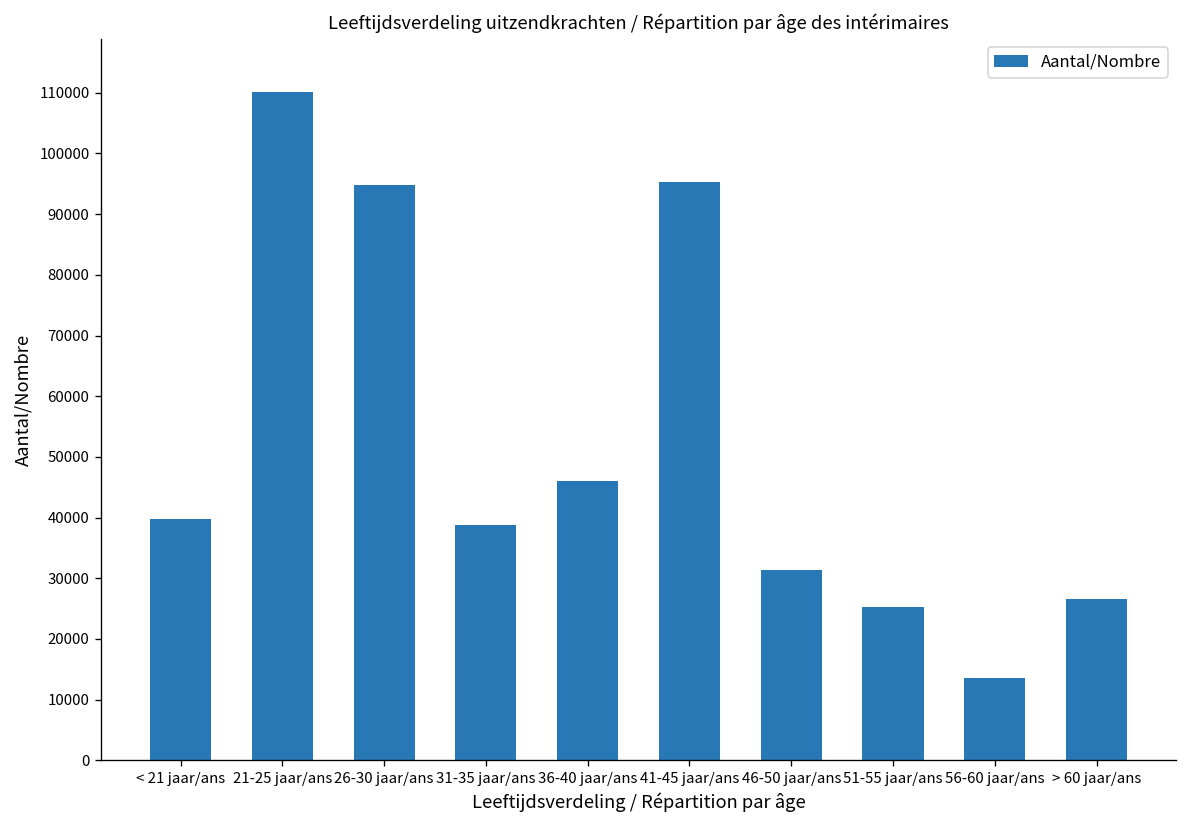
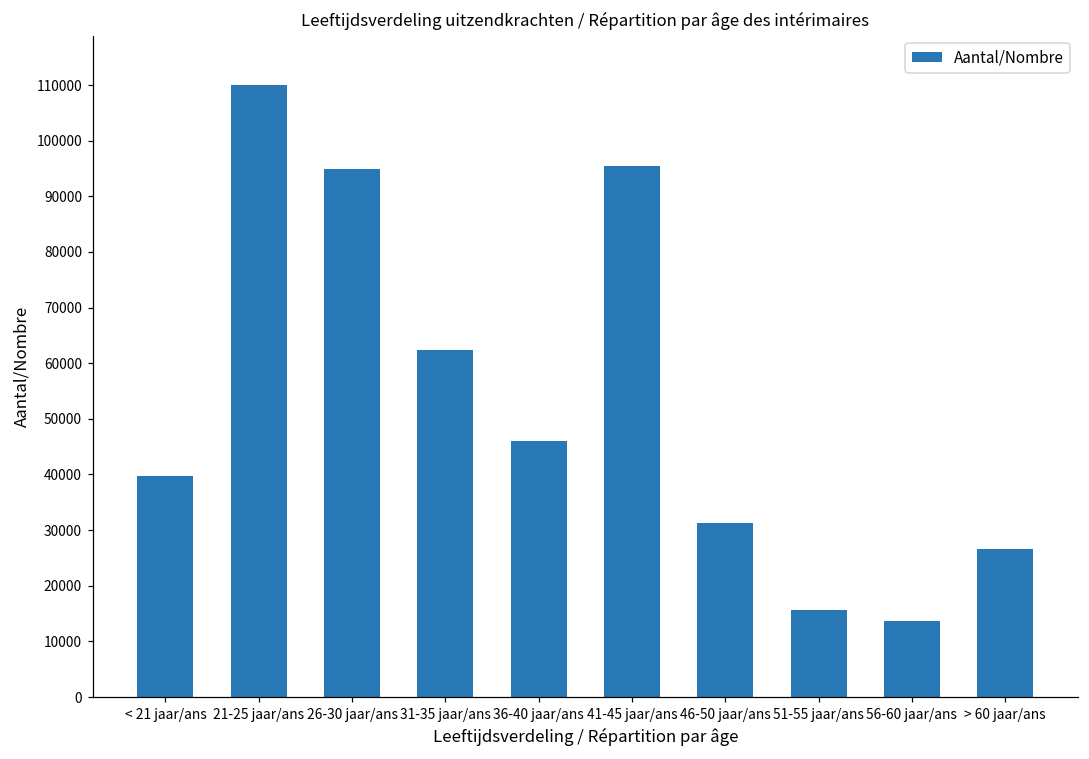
31-35 jaar/ans: 39000 -> 62000
51-55 jaar/ans: 25000 -> 16000
